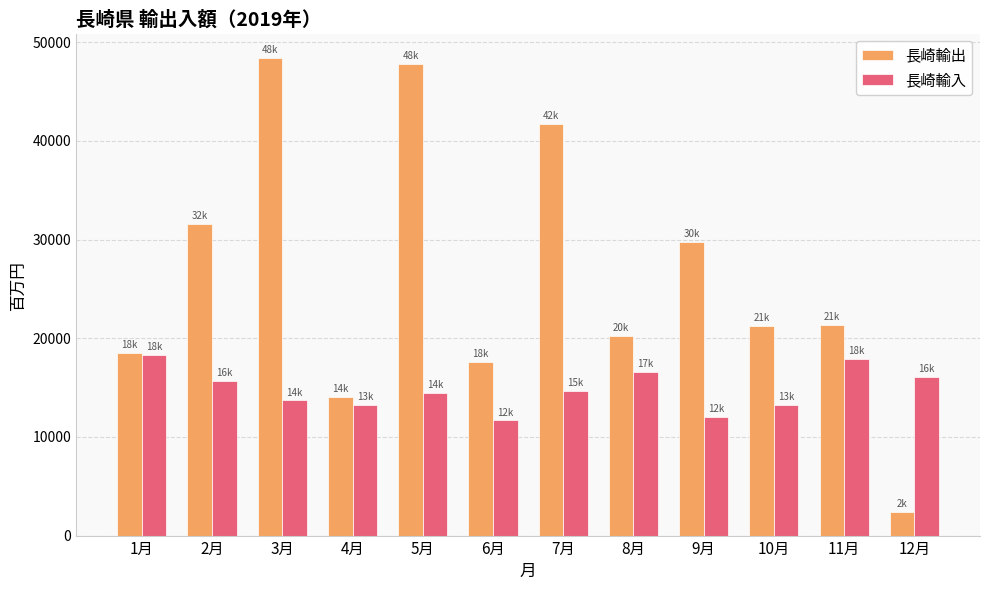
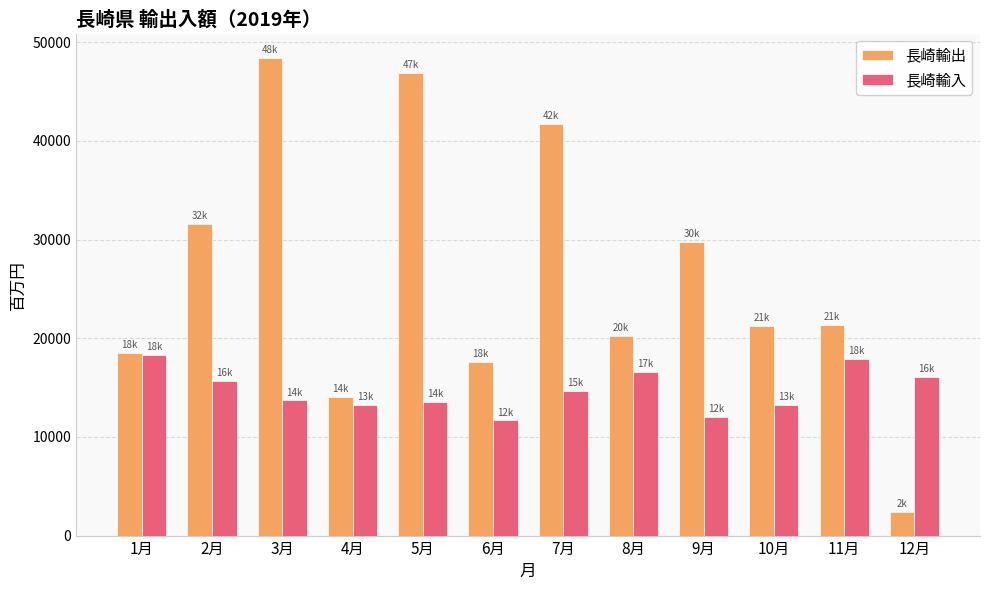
長崎輸出, 5月: 48k -> 47k
長崎輸入, 5月: 14400 -> 13500
